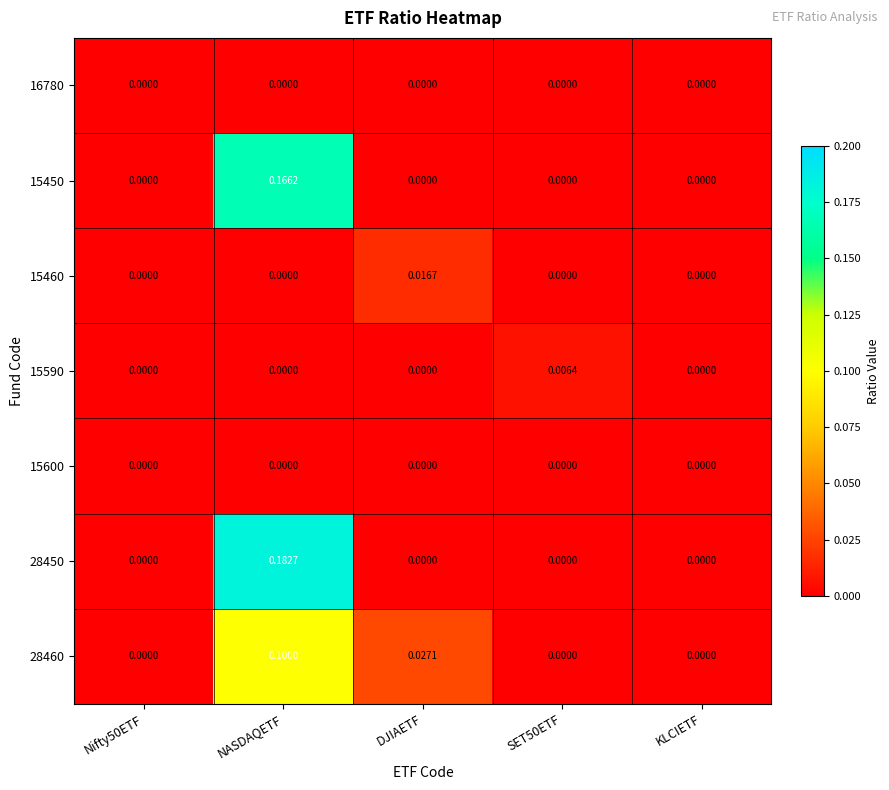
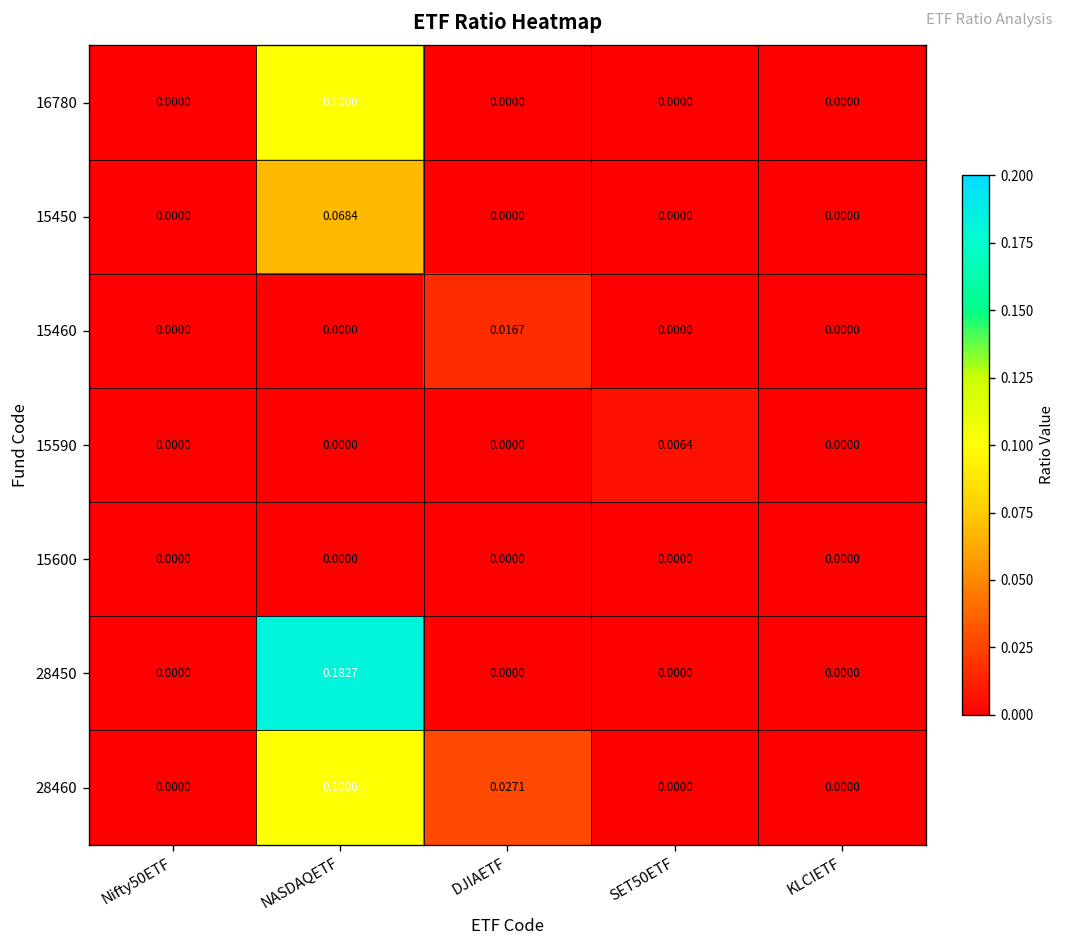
16780, NASDAQETF: 0.0000 -> 0.1000
15450, NASDAQETF: 0.1662 -> 0.0684
